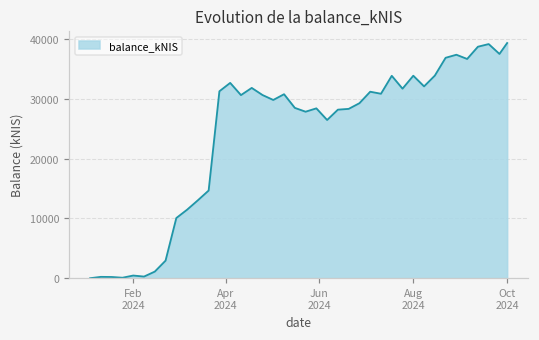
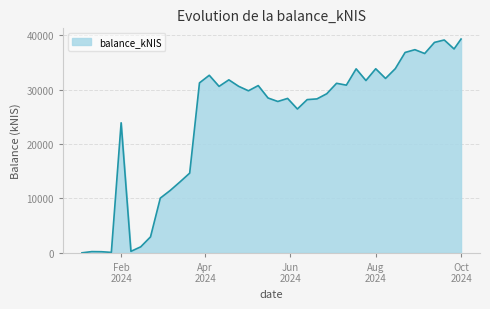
Feb 2024: 0 -> 24000
